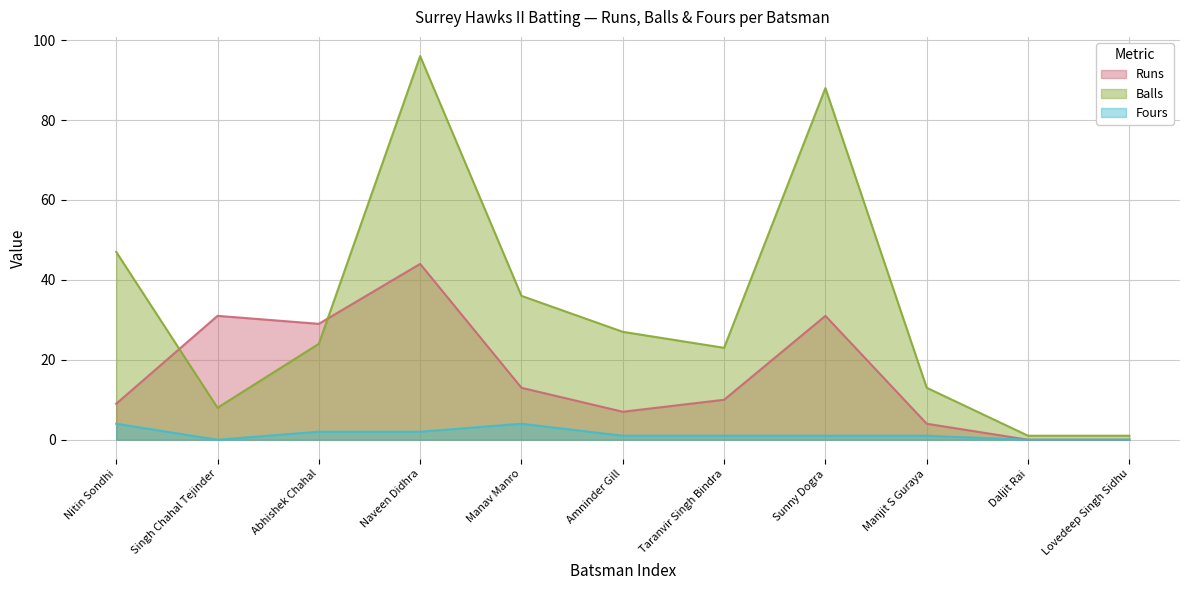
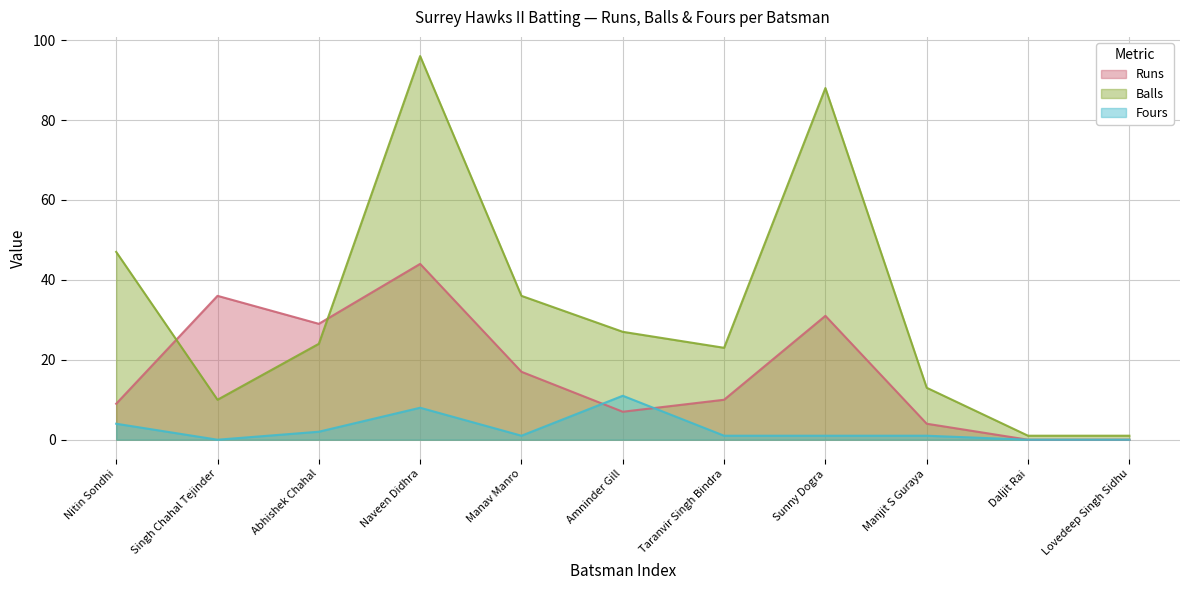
Runs, Singh Chahal Tejinder: 31 -> 36
Balls, Singh Chahal Tejinder: 8 -> 10
Fours, Naveen Didhra: 2 -> 8
Runs, Manav Manro: 13 -> 17
Fours, Manav Manro: 4 -> 1
Fours, Amninder Gill: 1 -> 11
